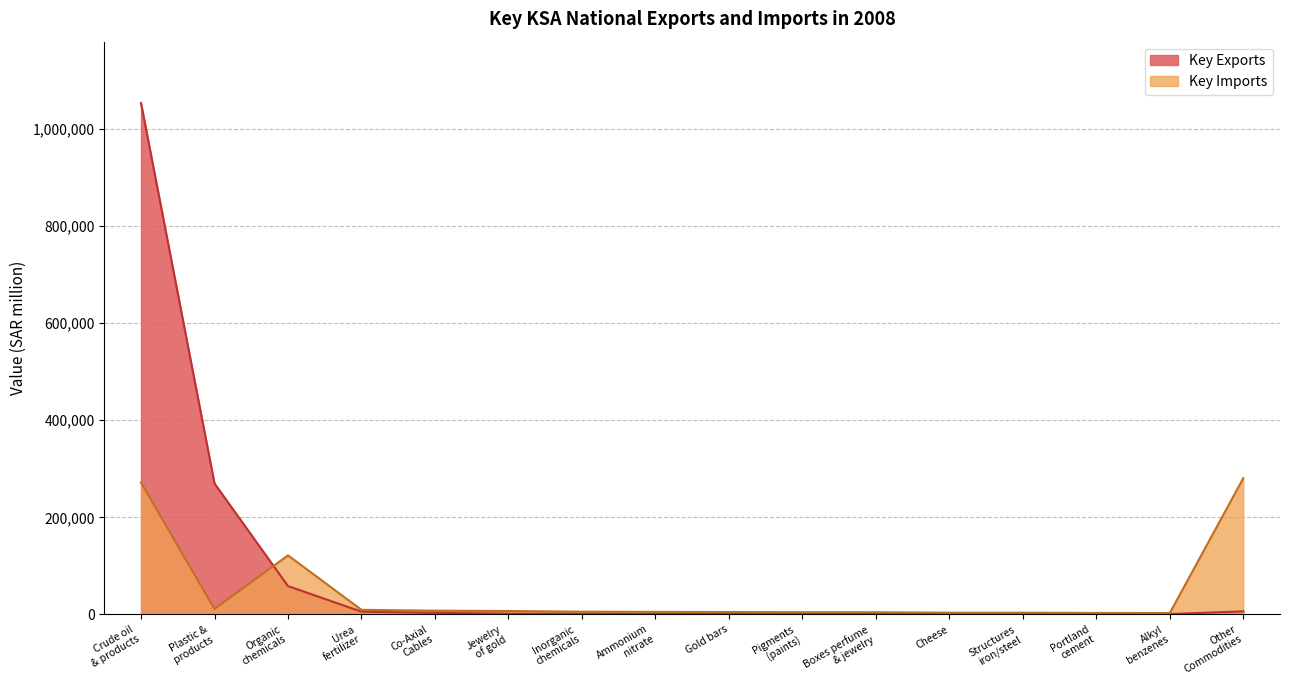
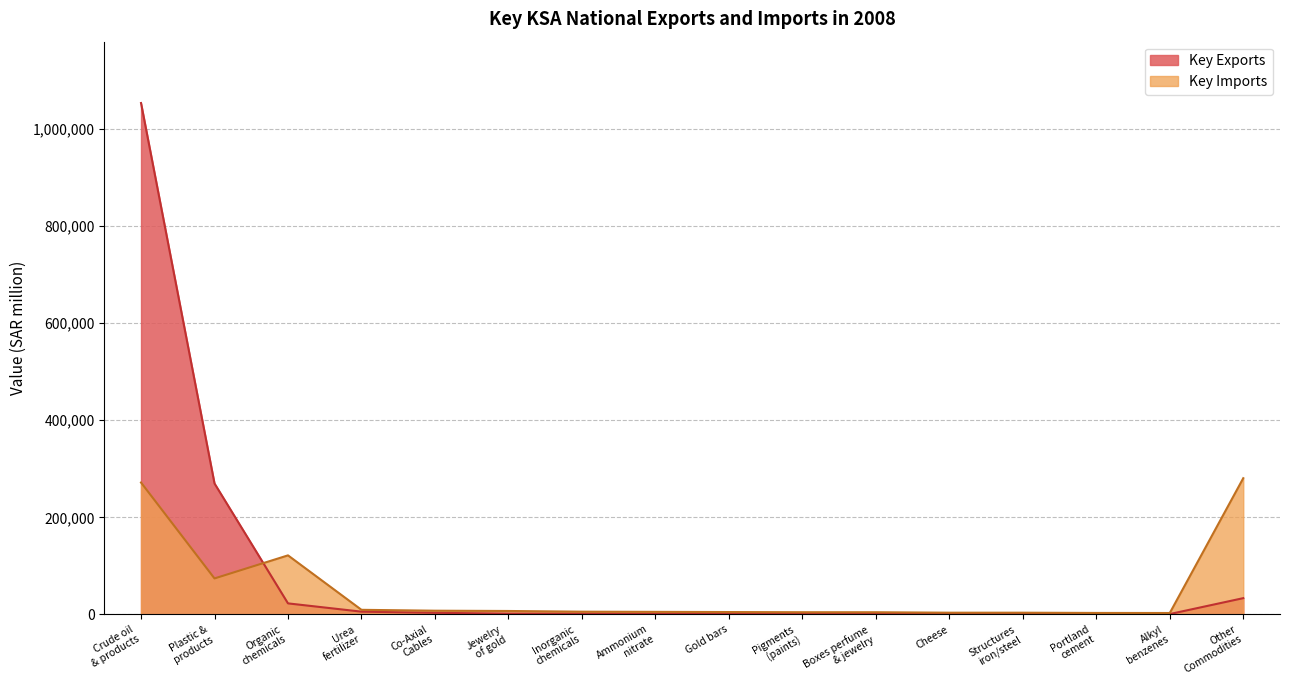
Key Imports, Plastic & products: 10,000 -> 70,000
Key Exports, Organic chemicals: 60,000 -> 20,000
Key Exports, Other Commodities: 10,000 -> 30,000
